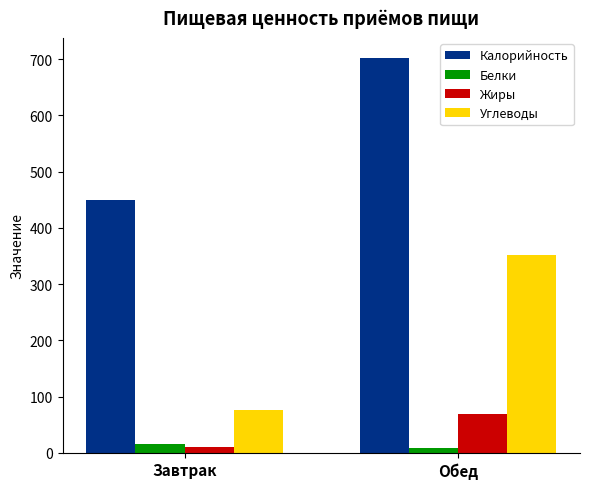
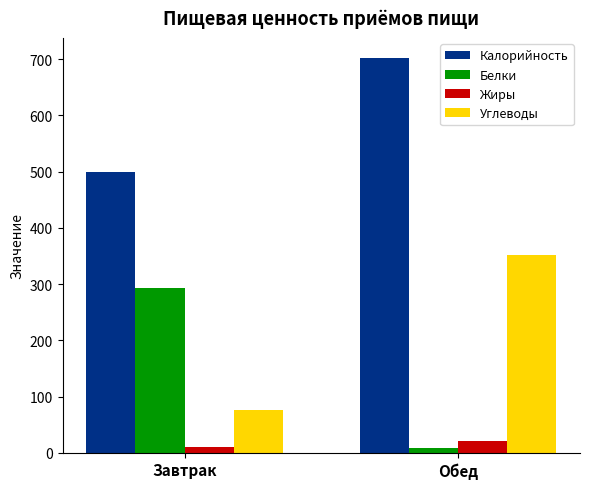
Калорийность, Завтрак: 450 -> 500
Белки, Завтрак: 20 -> 290
Жиры, Обед: 70 -> 20
